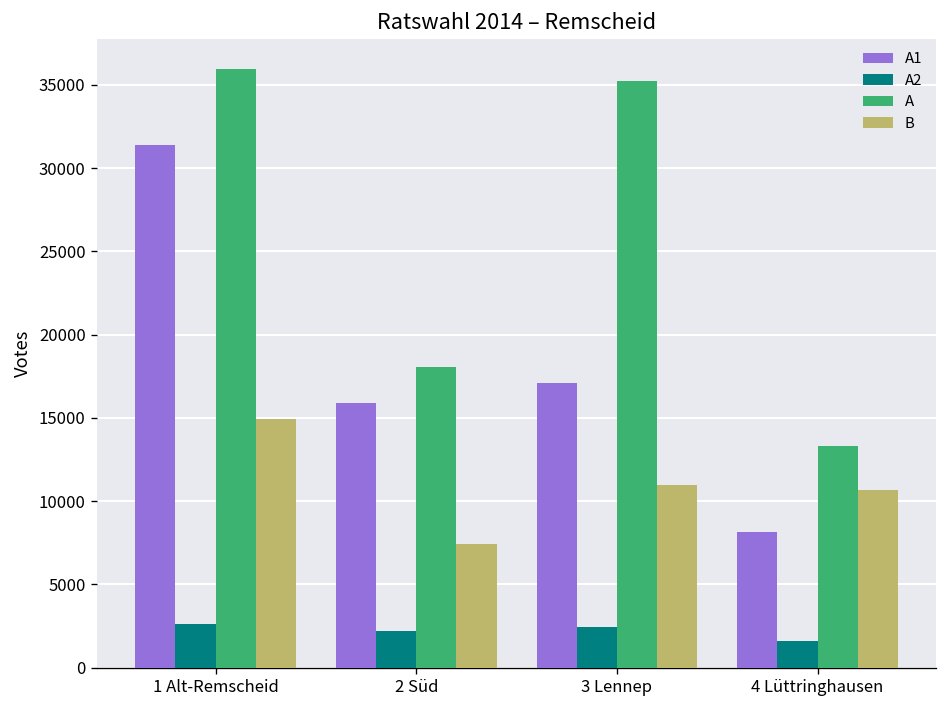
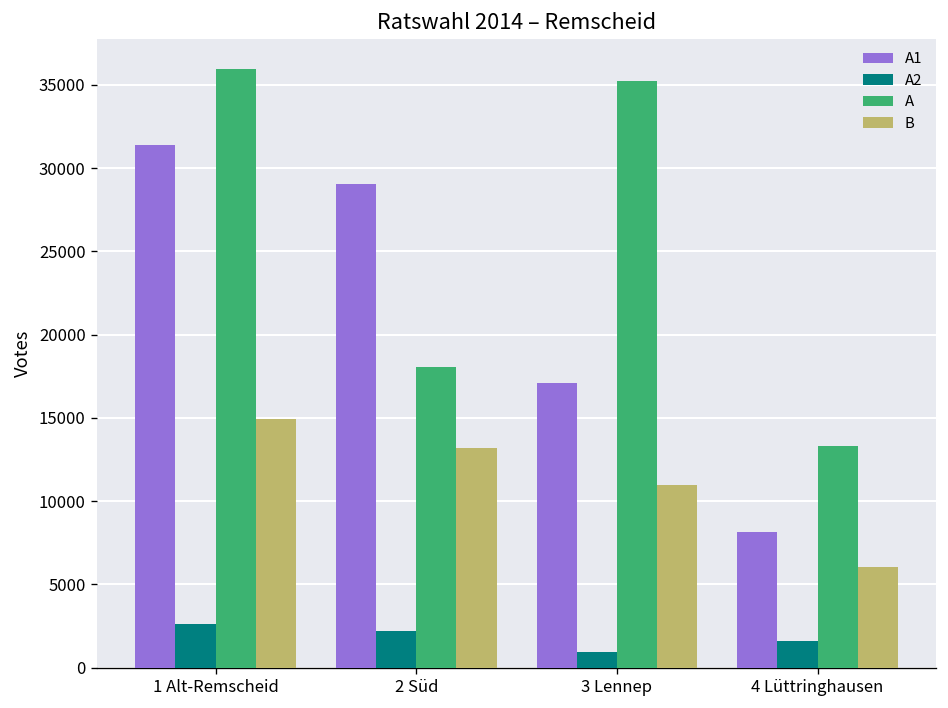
A1, 2 Süd: 15900 -> 29100
B, 2 Süd: 7400 -> 13200
A2, 3 Lennep: 2400 -> 1000
B, 4 Lüttringhausen: 10700 -> 6100
